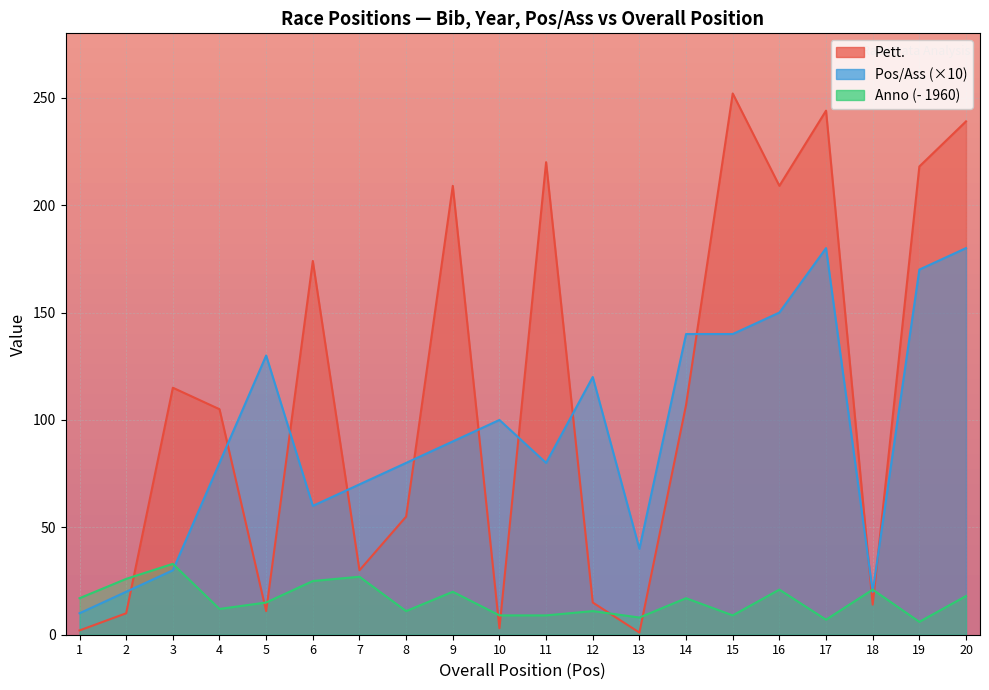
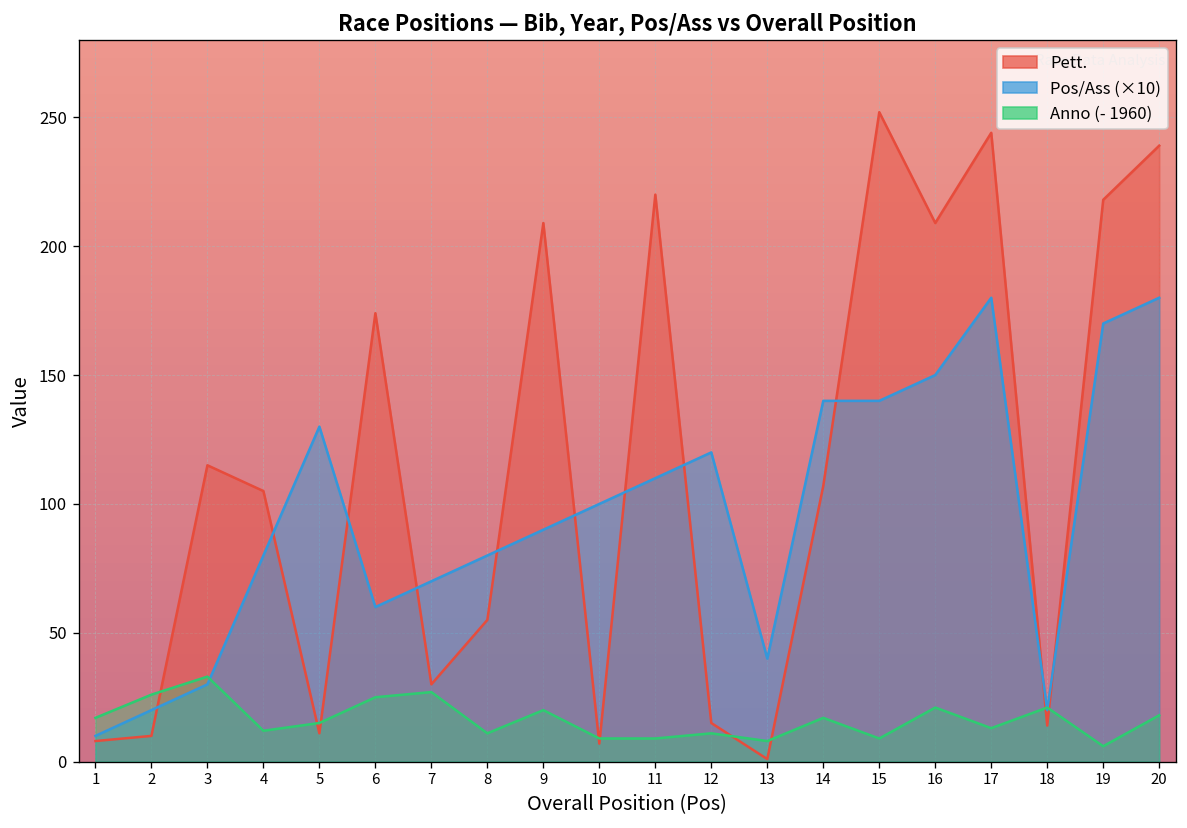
Pett., 1: 2 -> 8
Pett., 10: 3 -> 7
Pos/Ass (×10), 11: 80 -> 110
Anno (- 1960), 17: 7 -> 13
